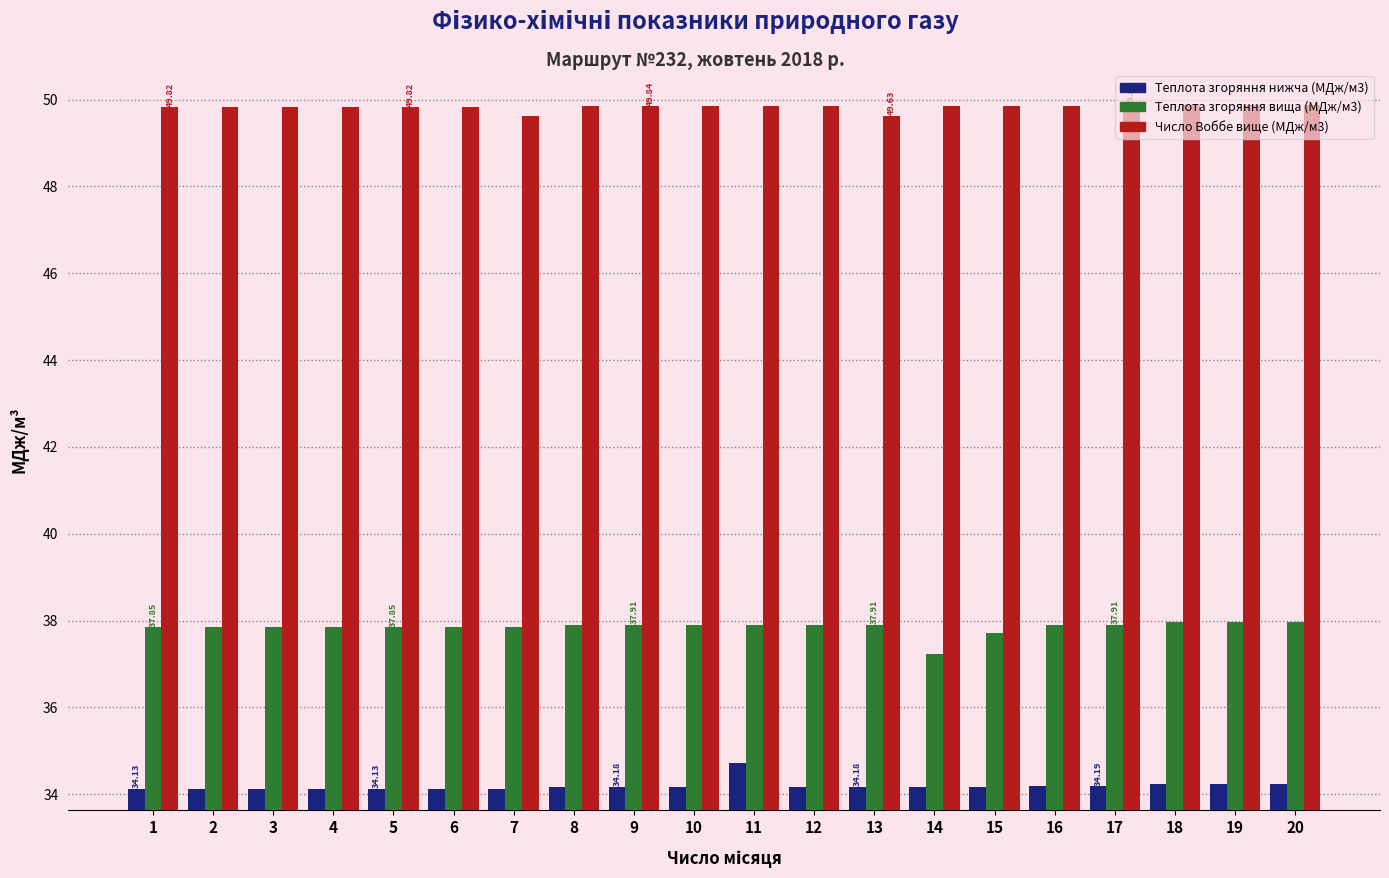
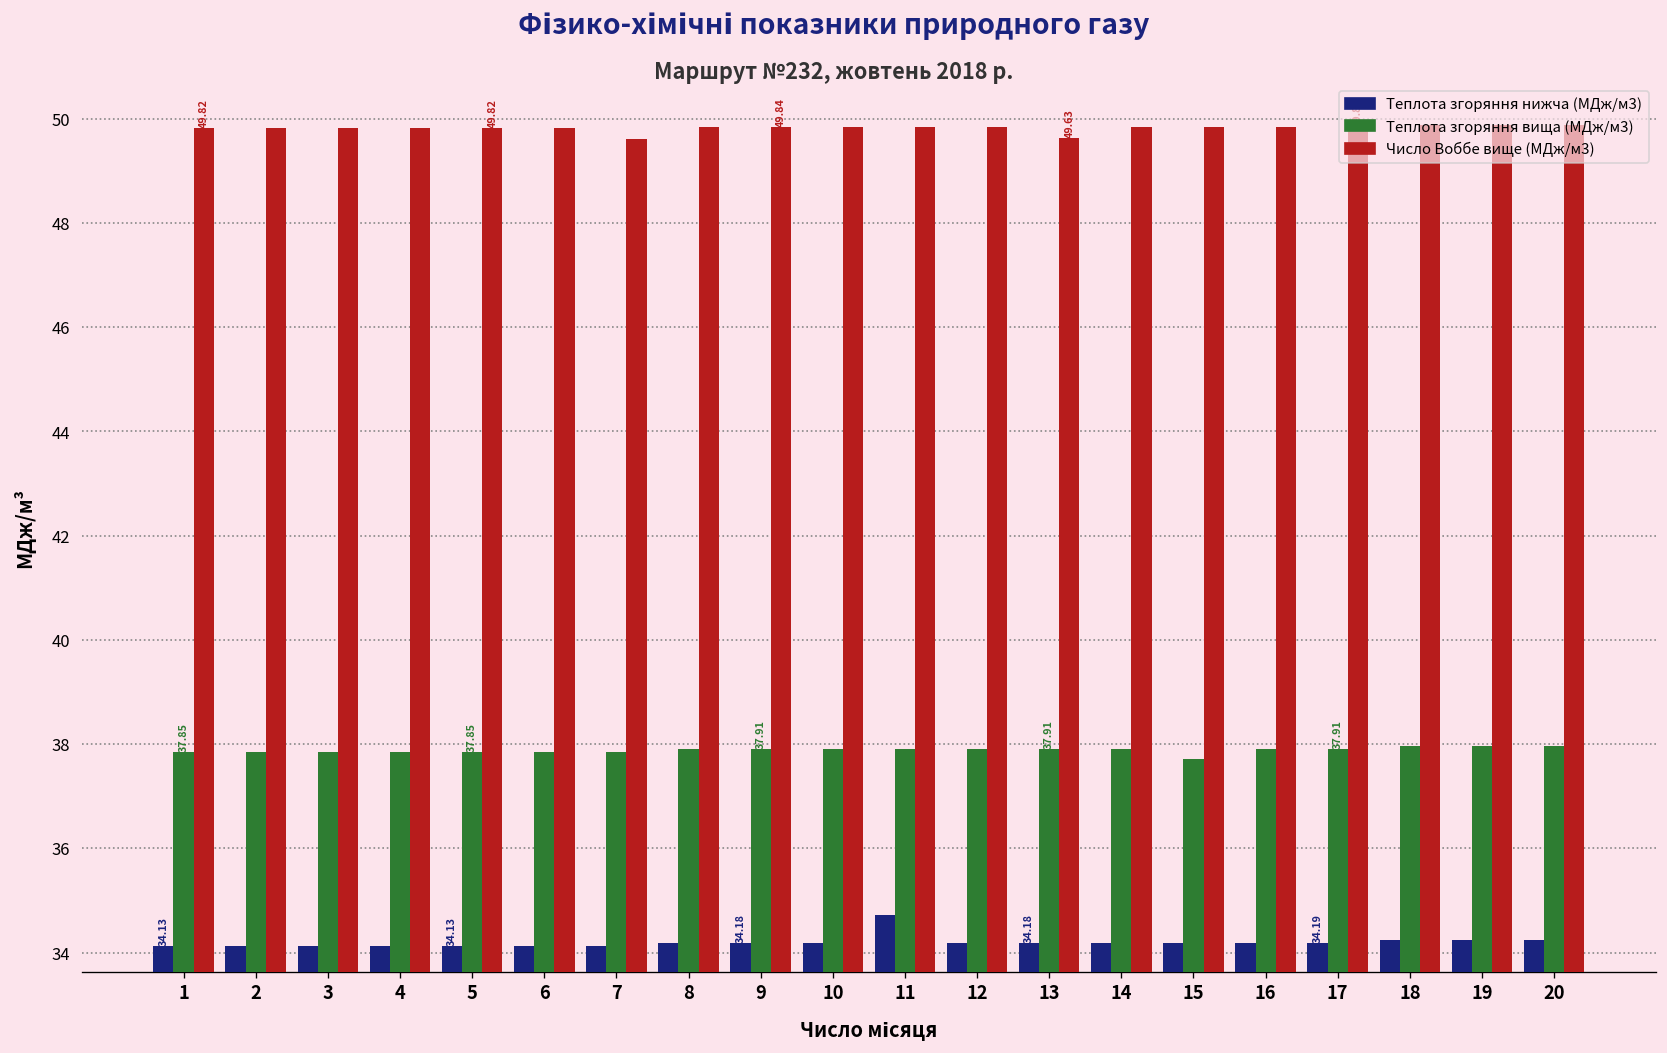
Теплота згоряння вища (МДж/м3), 14: 37.2 -> 37.9
